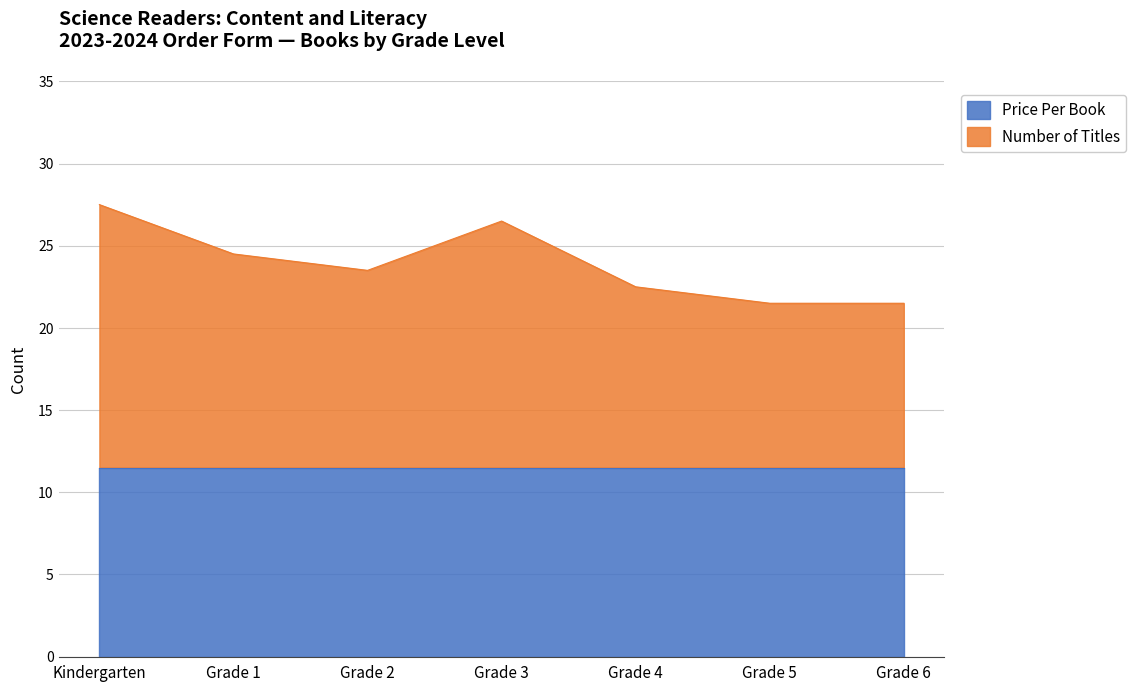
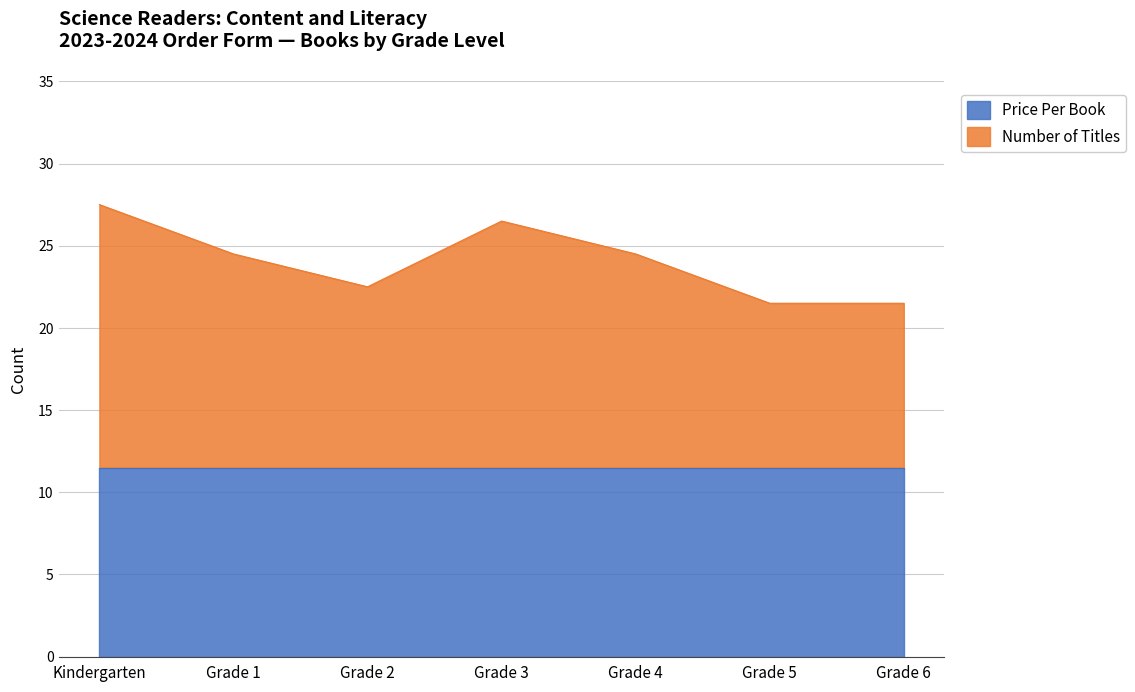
Number of Titles, Grade 2: 23.5 -> 22.5
Number of Titles, Grade 4: 22.5 -> 24.5
